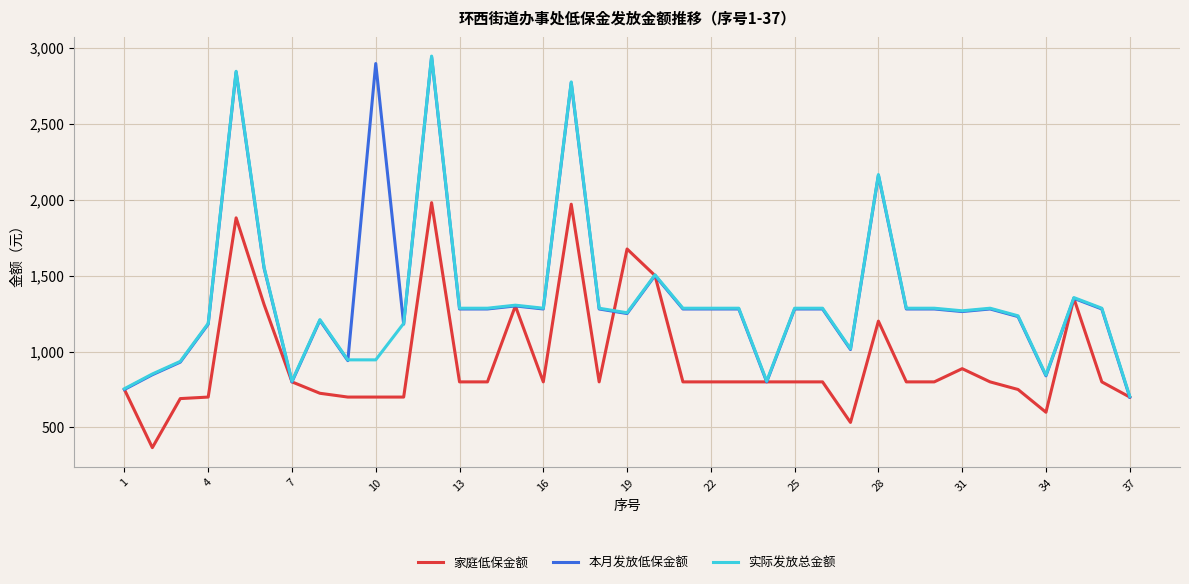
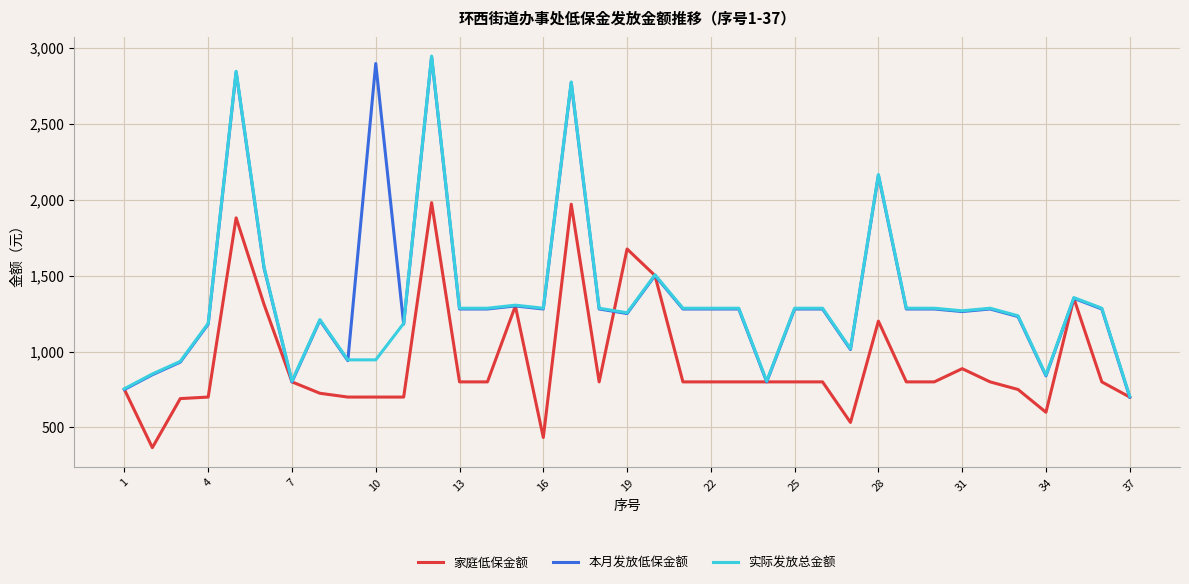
家庭低保金额, 16: 800 -> 430
